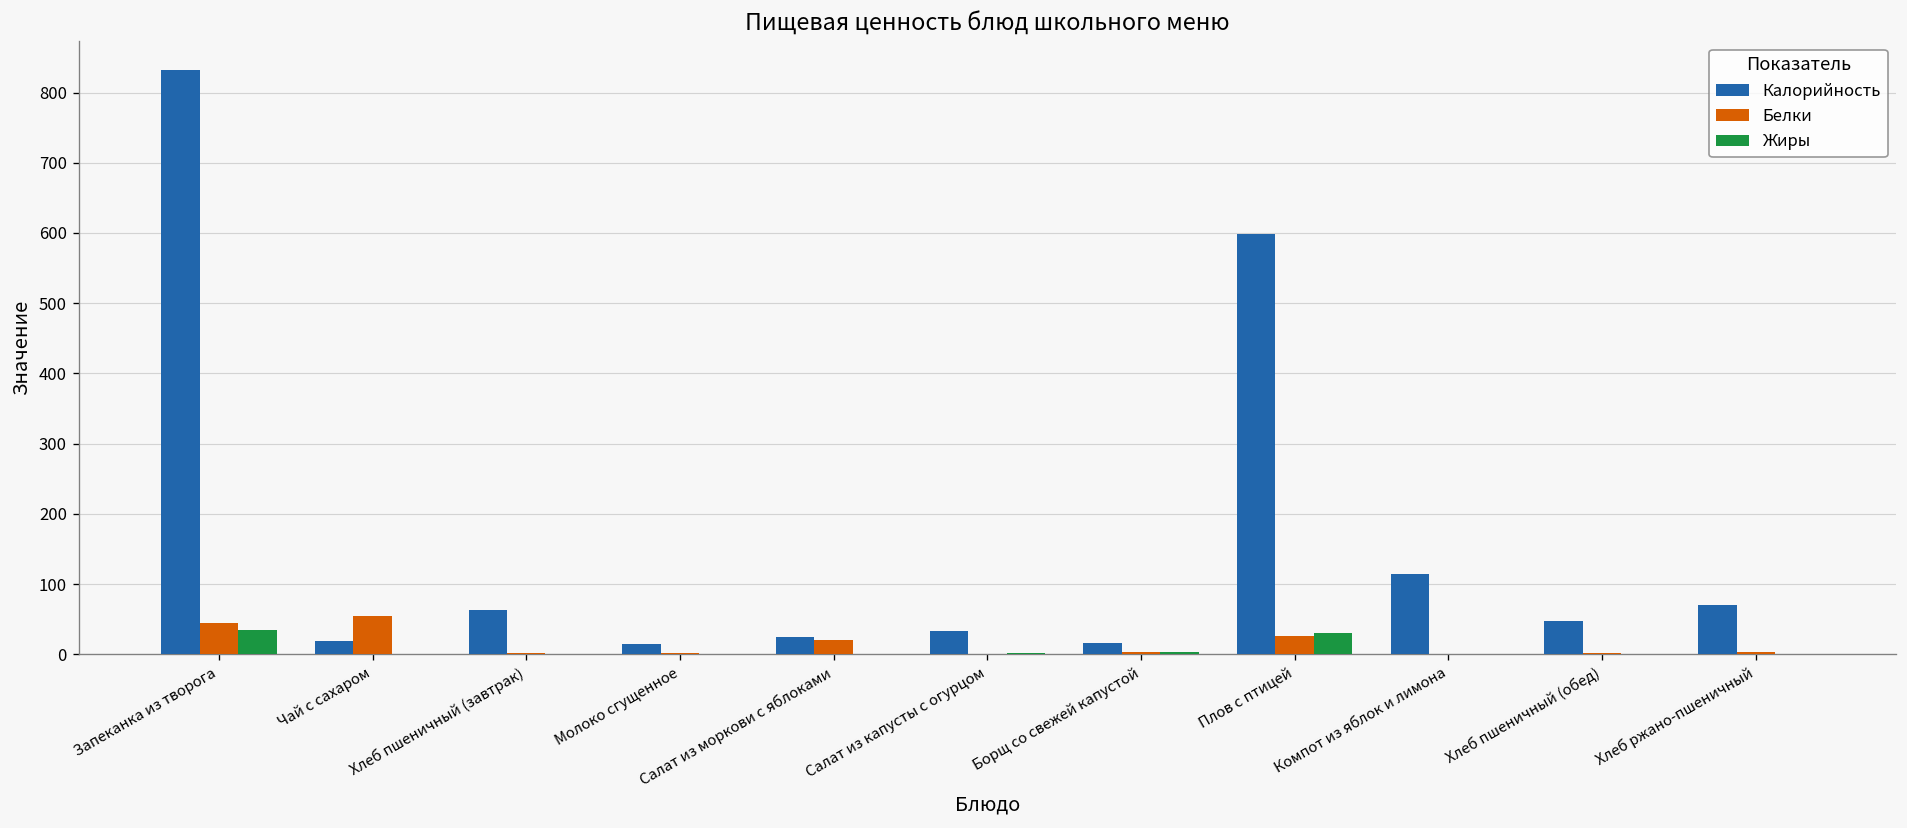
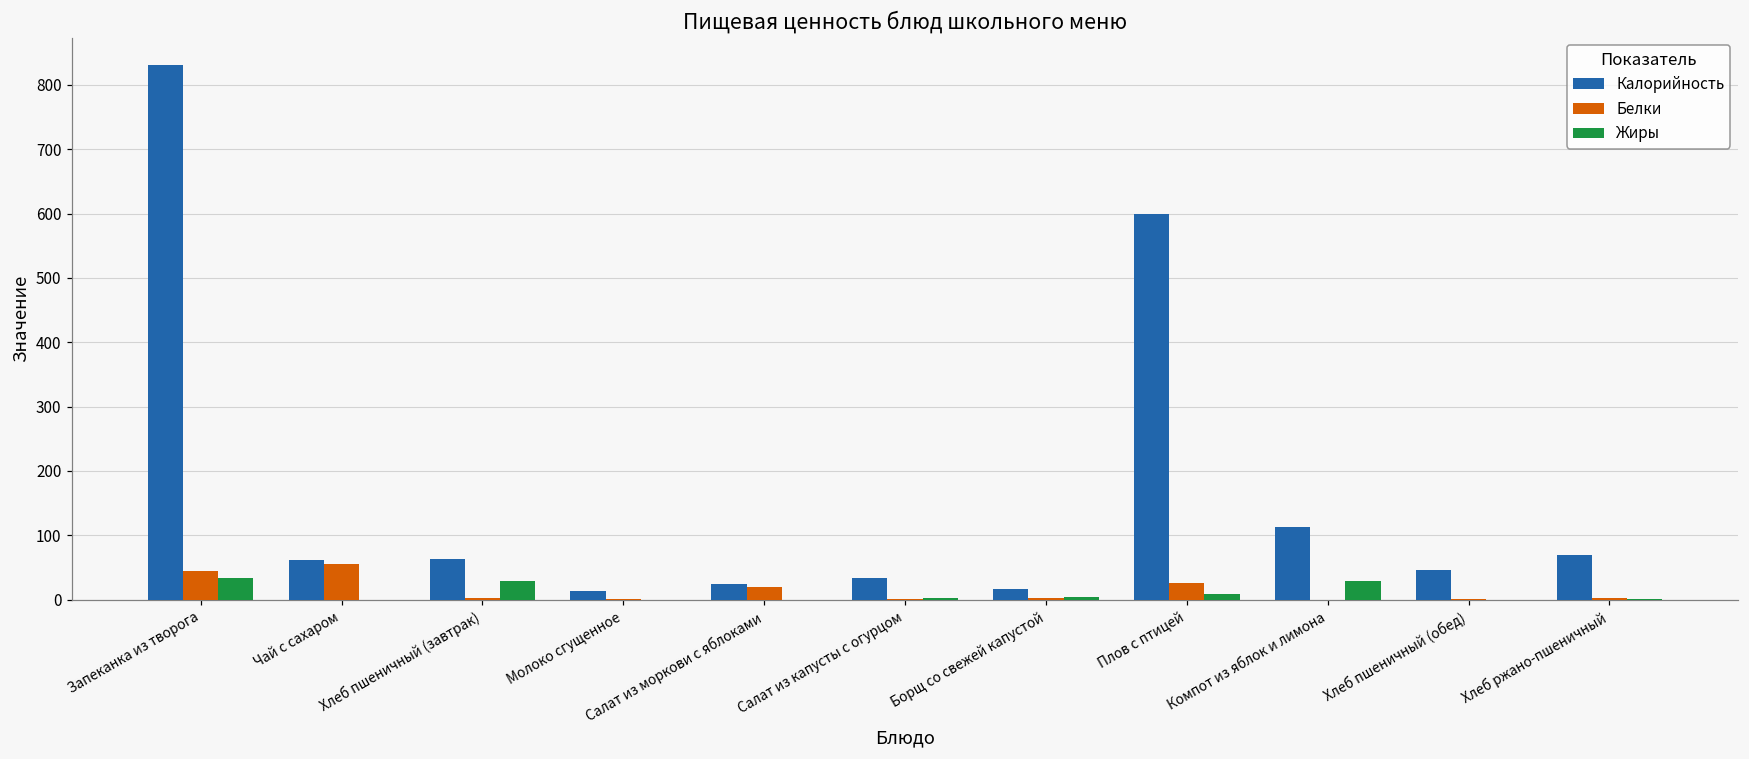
Калорийность, Чай с сахаром: 20 -> 60
Жиры, Хлеб пшеничный (завтрак): 0 -> 30
Жиры, Плов с птицей: 30 -> 10
Жиры, Компот из яблок и лимона: 0 -> 30
